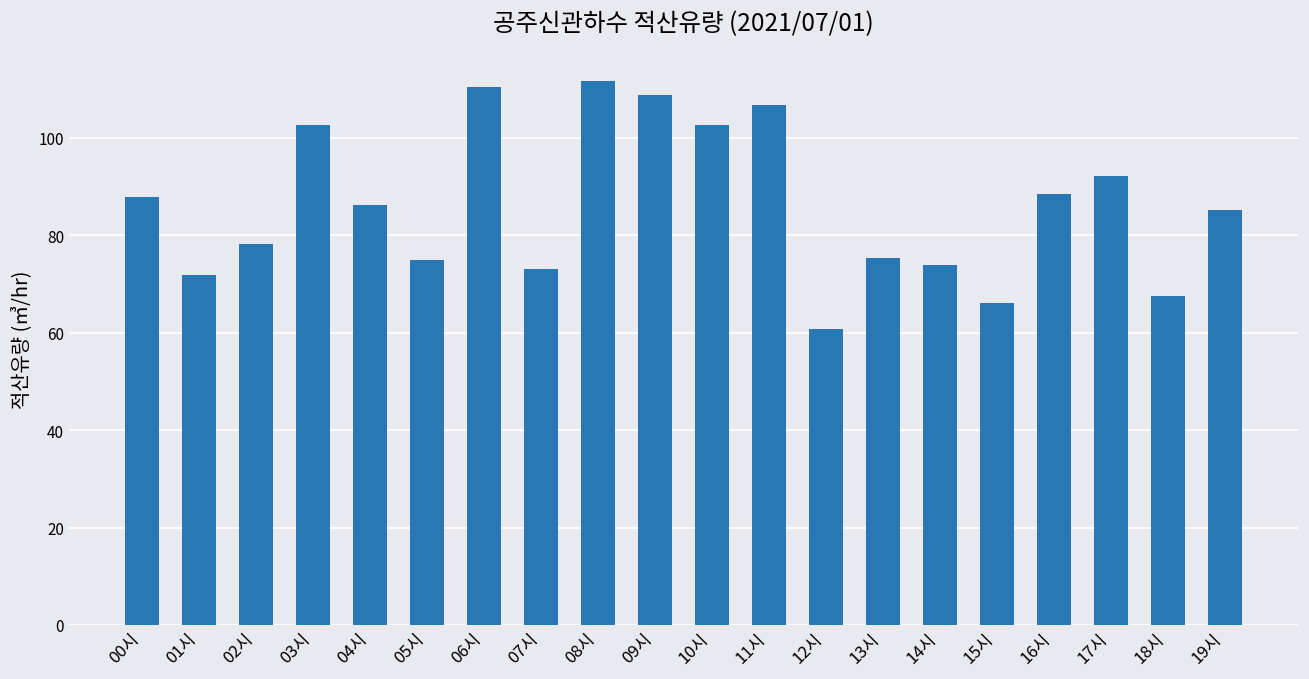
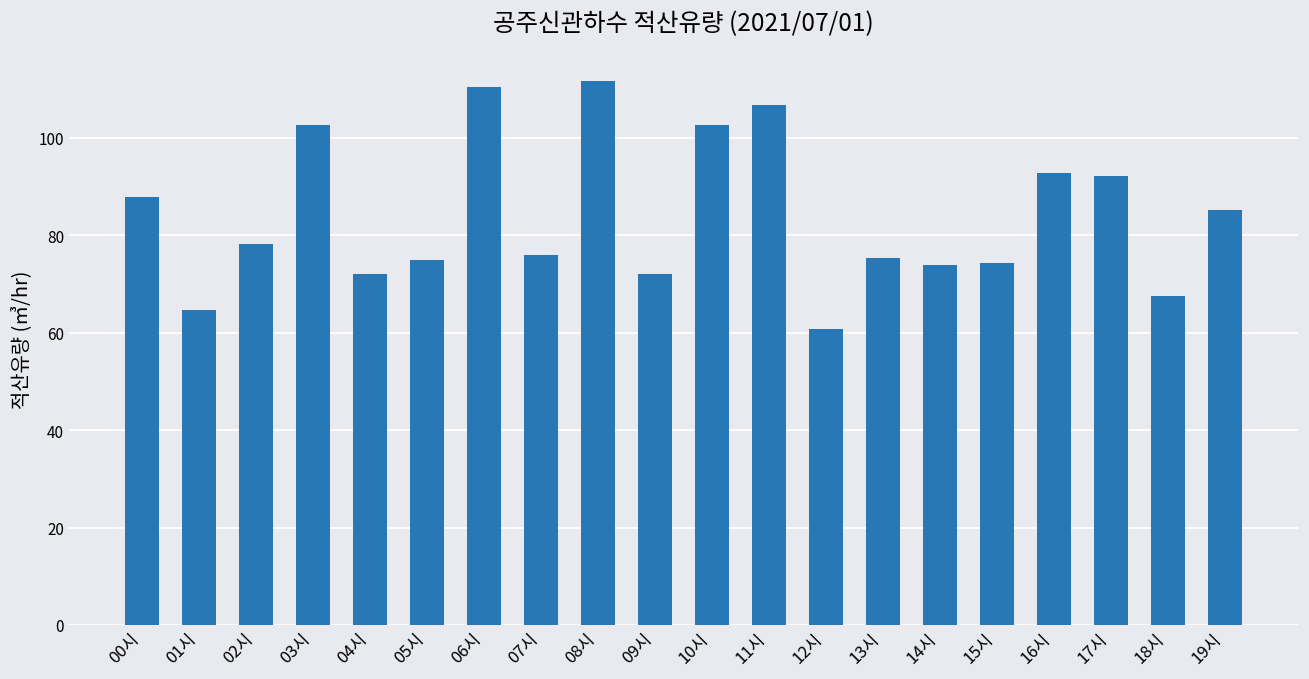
01시: 72 -> 65
04시: 86 -> 72
07시: 73 -> 76
09시: 109 -> 72
15시: 66 -> 74
16시: 89 -> 93
